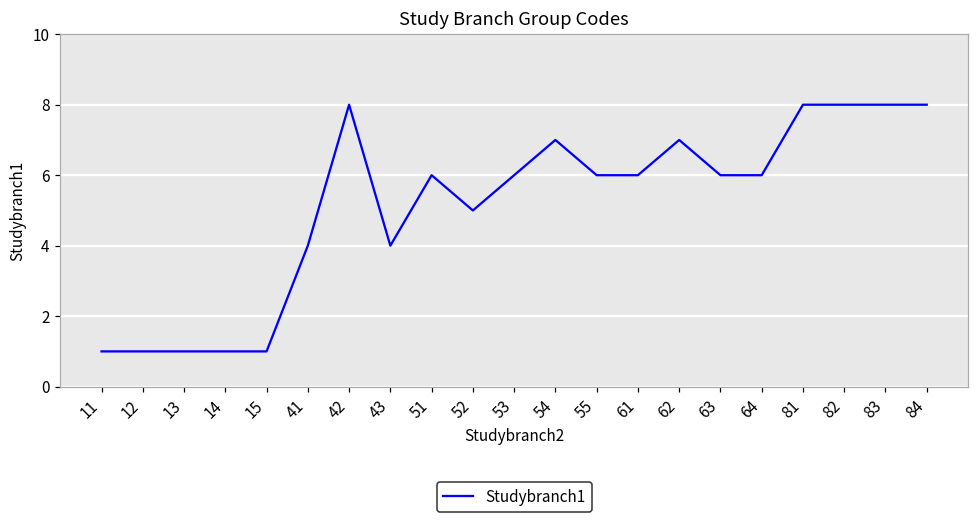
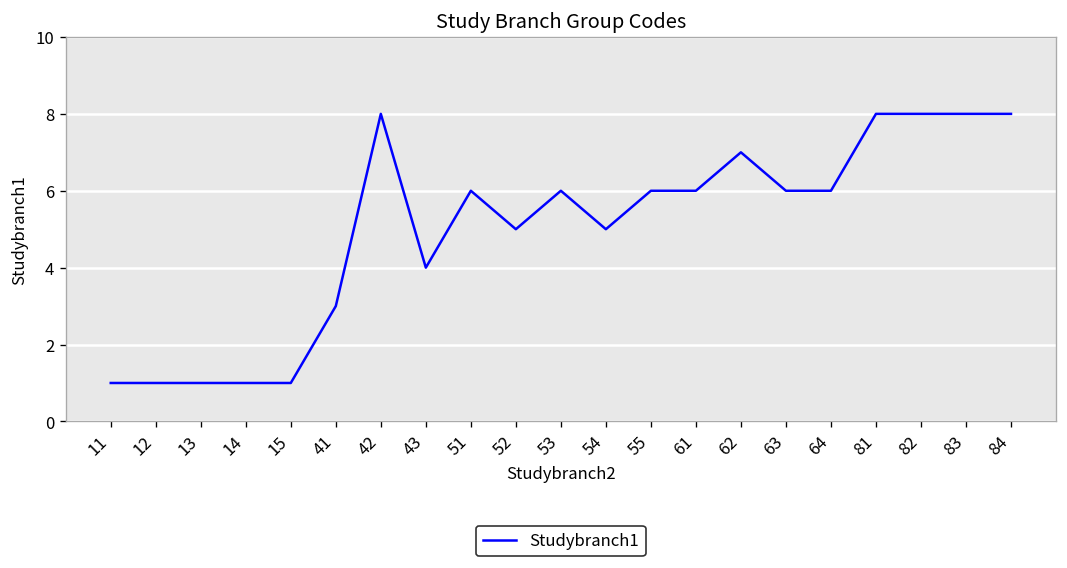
41: 4 -> 3
54: 7 -> 5
